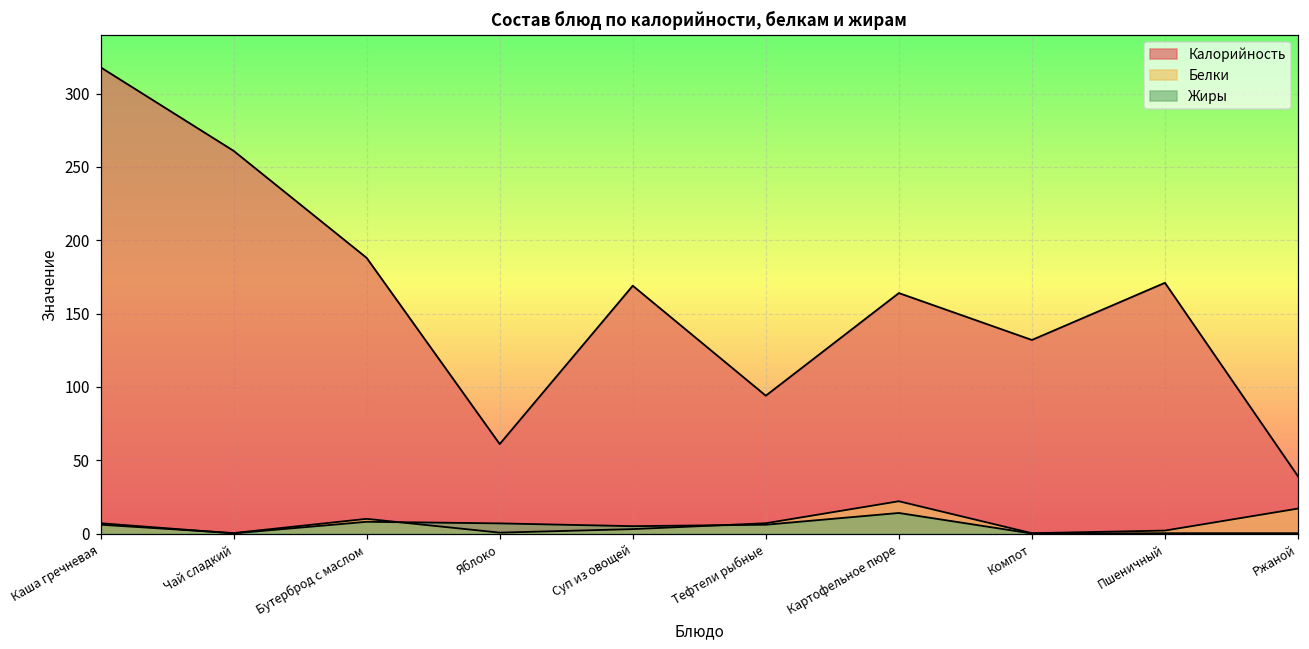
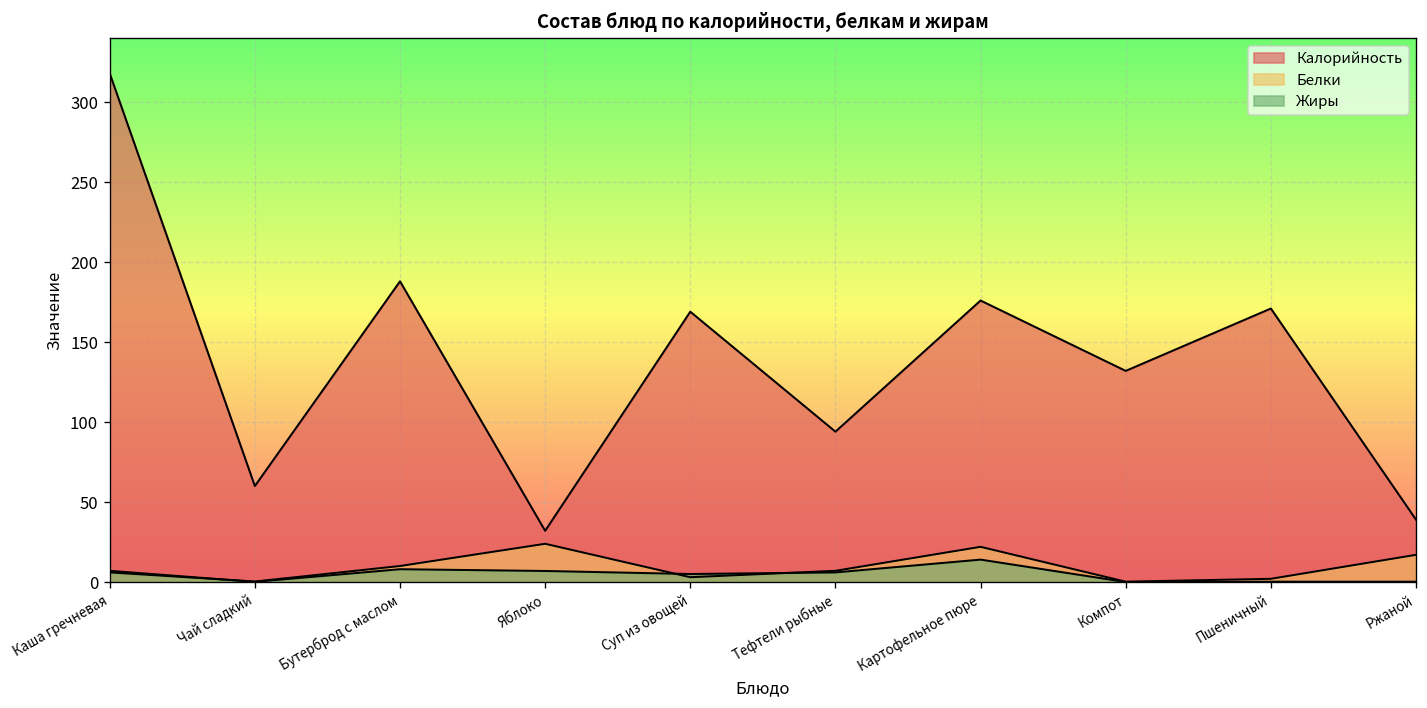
Калорийность, Чай сладкий: 261 -> 60
Калорийность, Яблоко: 61 -> 32
Белки, Яблоко: 1 -> 24
Калорийность, Картофельное пюре: 164 -> 176
